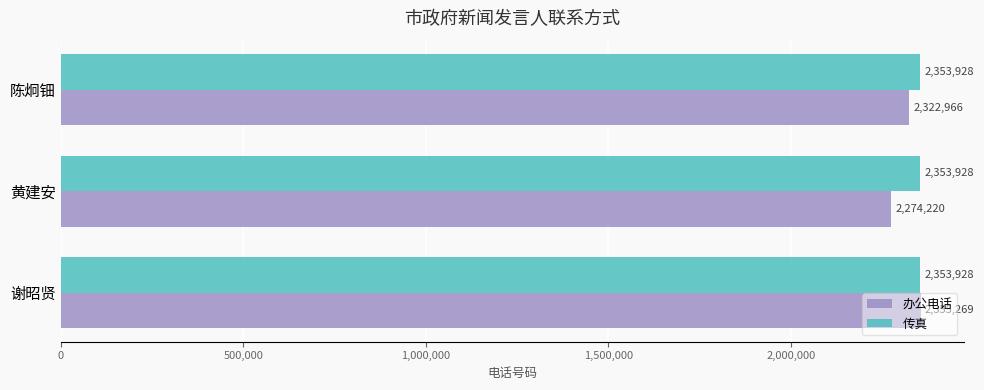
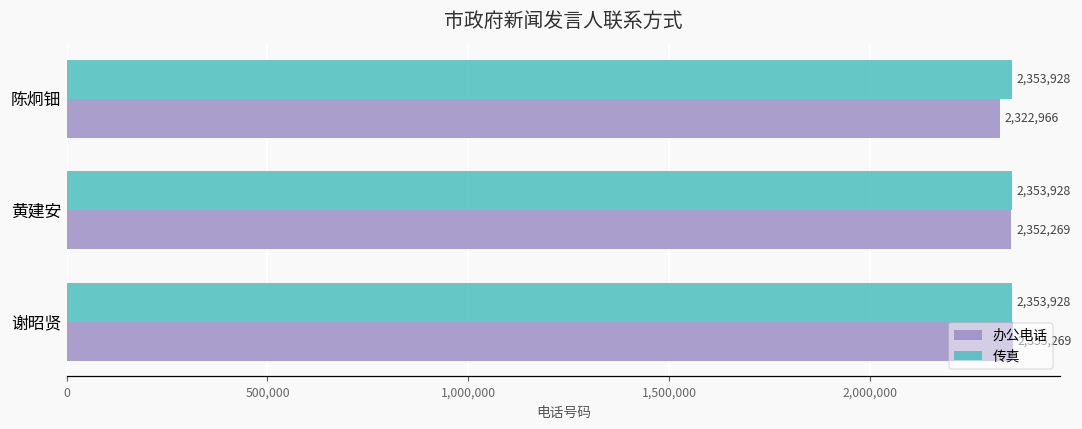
办公电话, 黄建安: 2,274,220 -> 2,352,269
